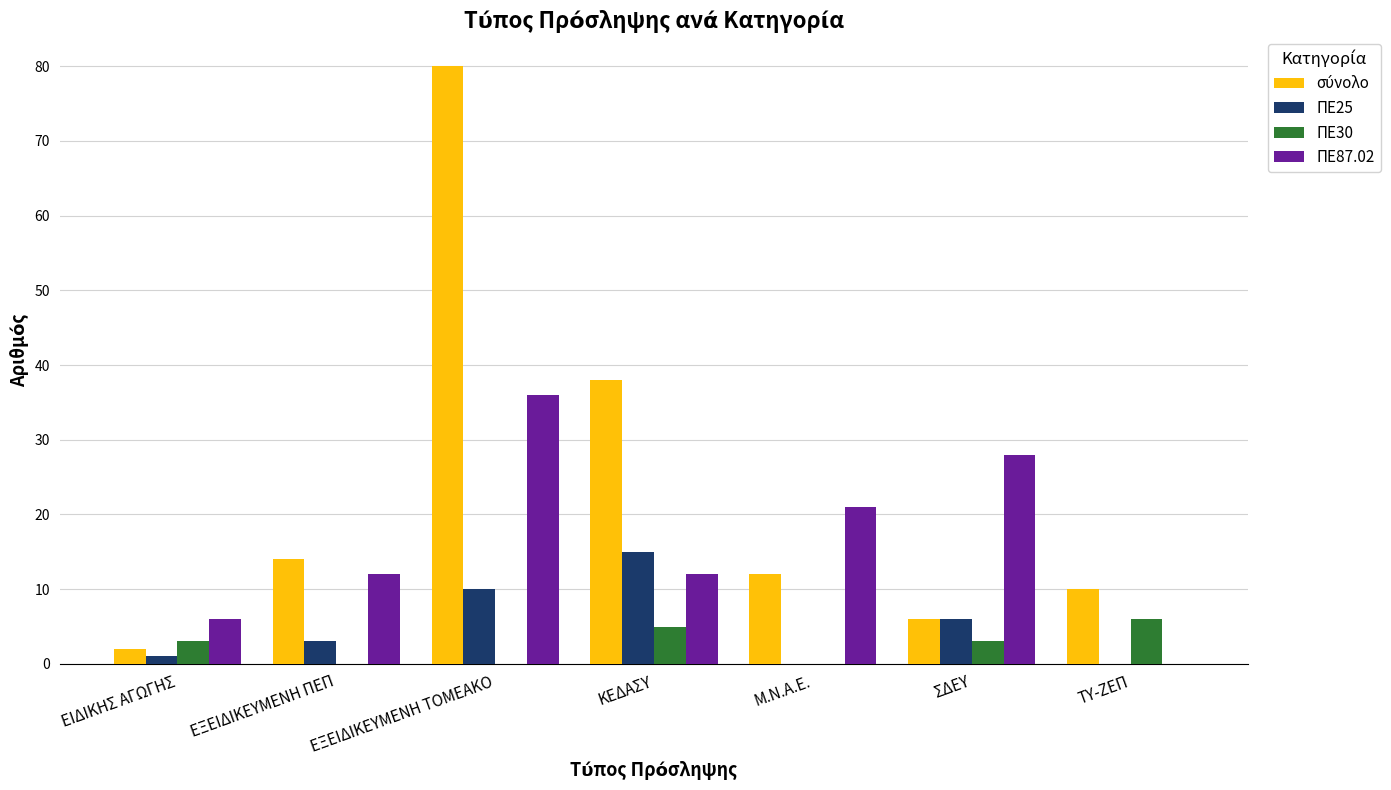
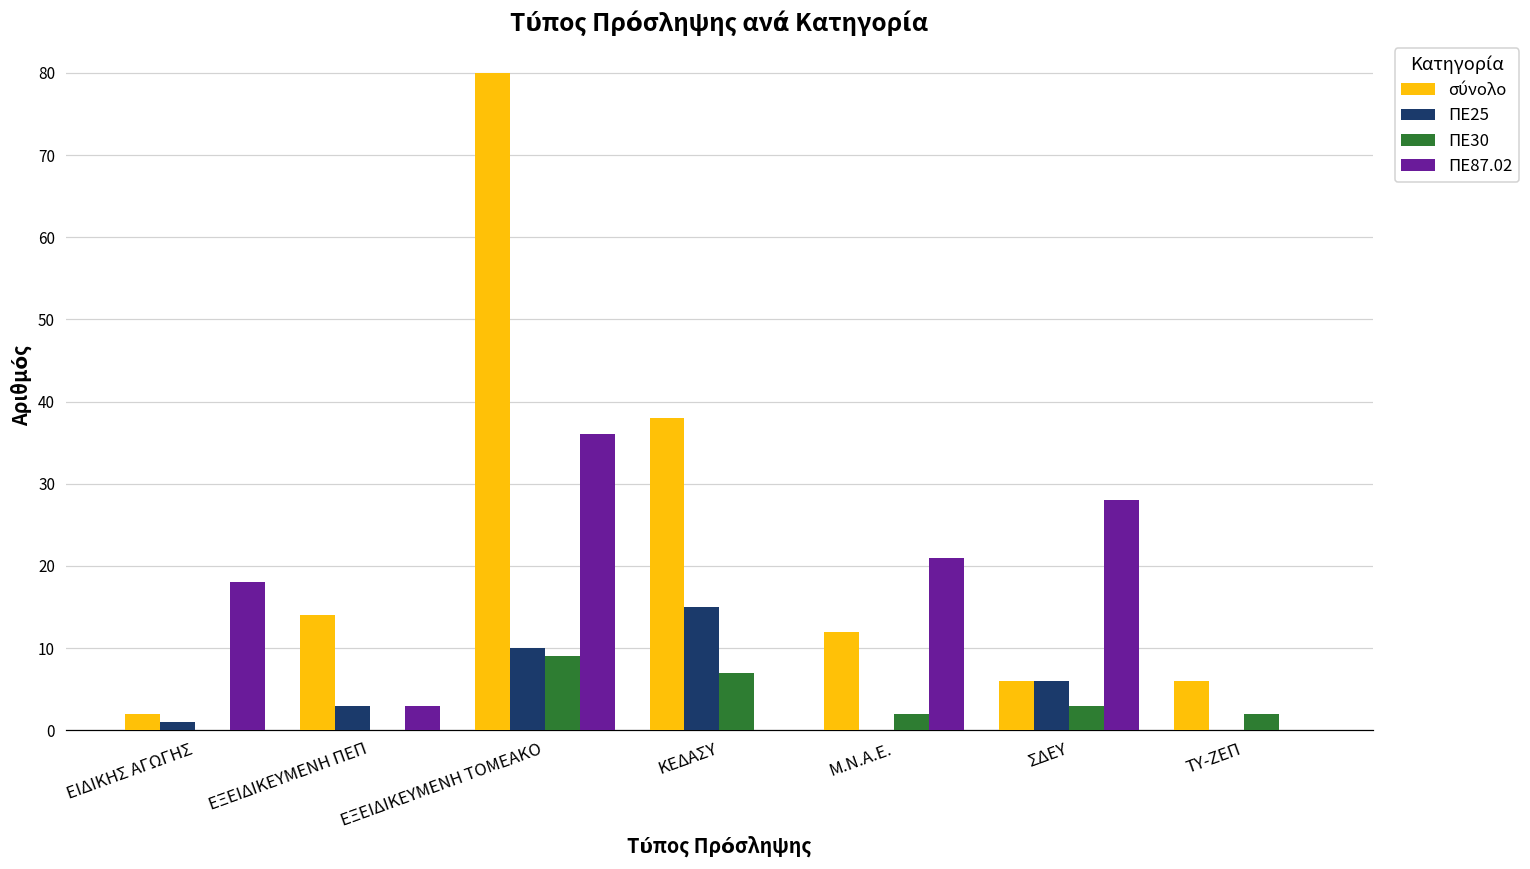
ΠΕ30, ΕΙΔΙΚΗΣ ΑΓΩΓΗΣ: 3 -> 0
ΠΕ87.02, ΕΙΔΙΚΗΣ ΑΓΩΓΗΣ: 6 -> 18
ΠΕ87.02, ΕΞΕΙΔΙΚΕΥΜΕΝΗ ΠΕΠ: 12 -> 3
ΠΕ30, ΕΞΕΙΔΙΚΕΥΜΕΝΗ ΤΟΜΕΑΚΟ: 0 -> 9
ΠΕ30, ΚΕΔΑΣΥ: 5 -> 7
ΠΕ87.02, ΚΕΔΑΣΥ: 12 -> 0
ΠΕ30, Μ.Ν.Α.Ε.: 0 -> 2
σύνολο, ΤΥ-ΖΕΠ: 10 -> 6
ΠΕ30, ΤΥ-ΖΕΠ: 6 -> 2
